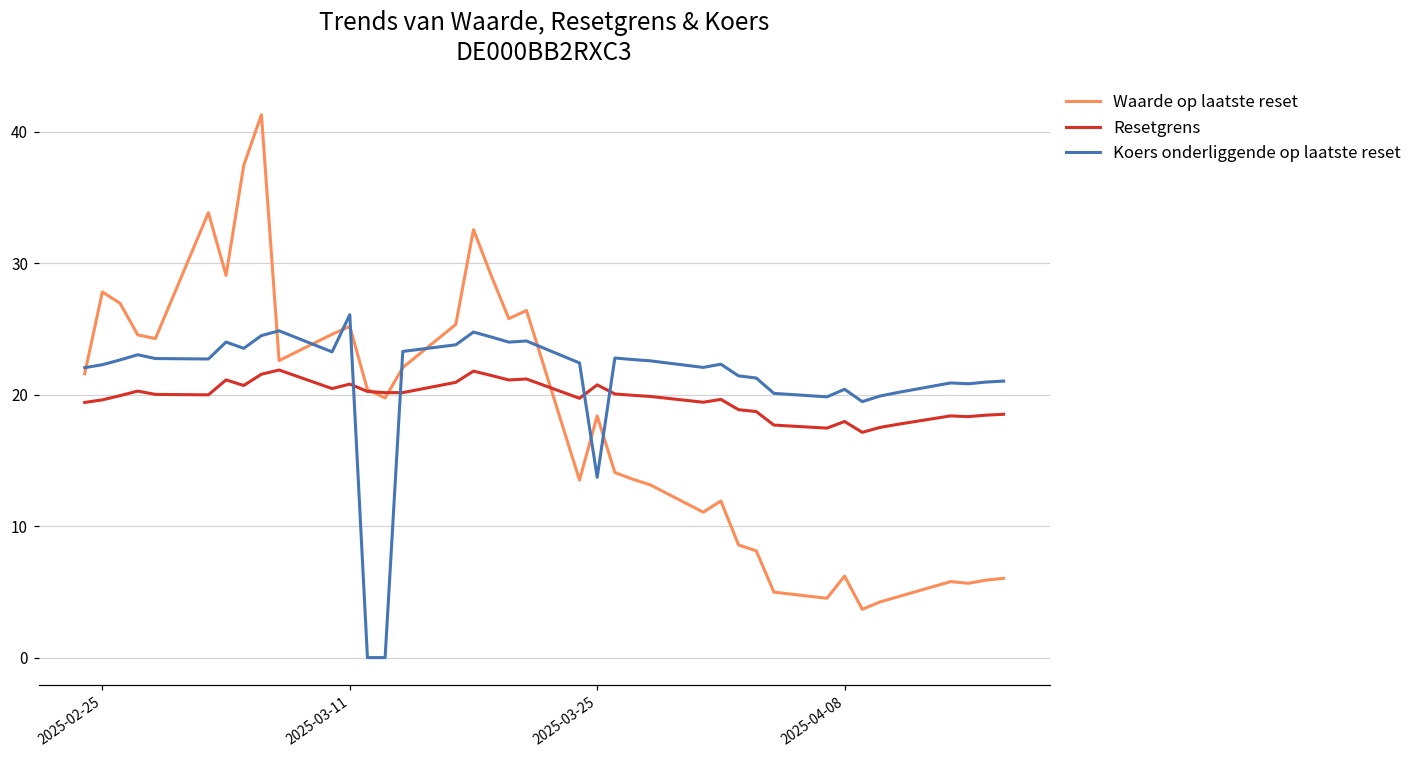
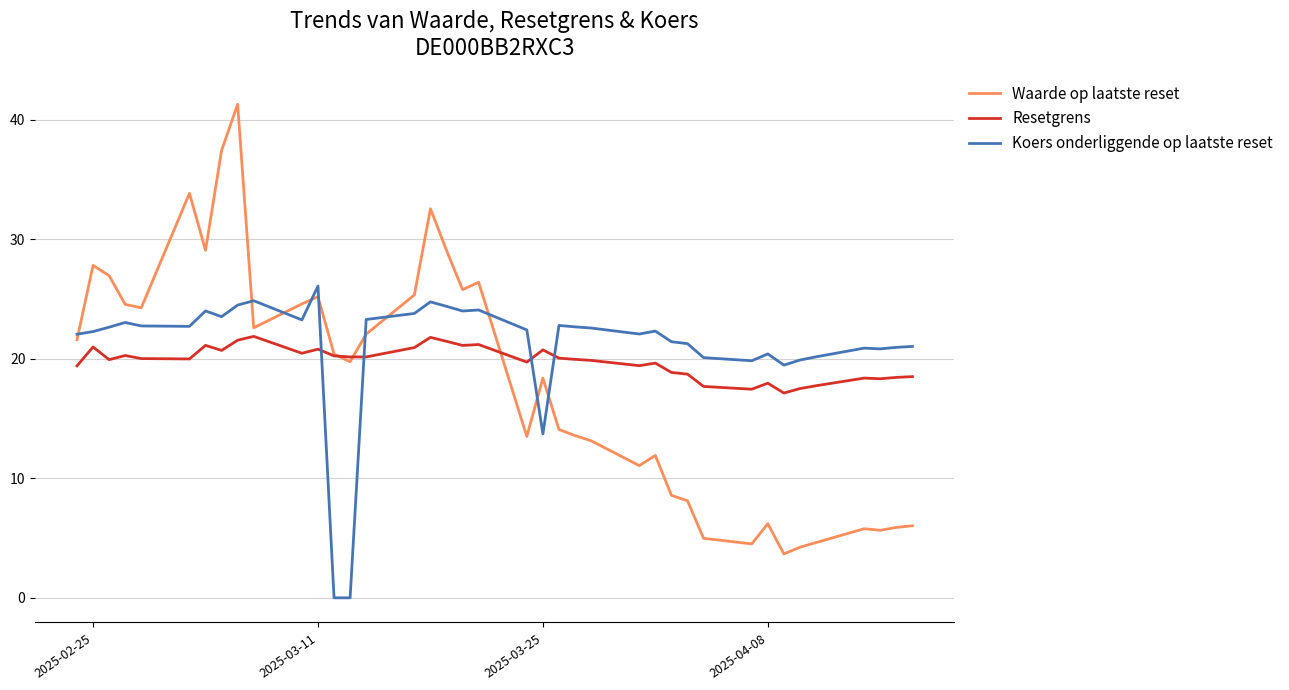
Resetgrens, 2025-02-25: 19.6 -> 21.0
